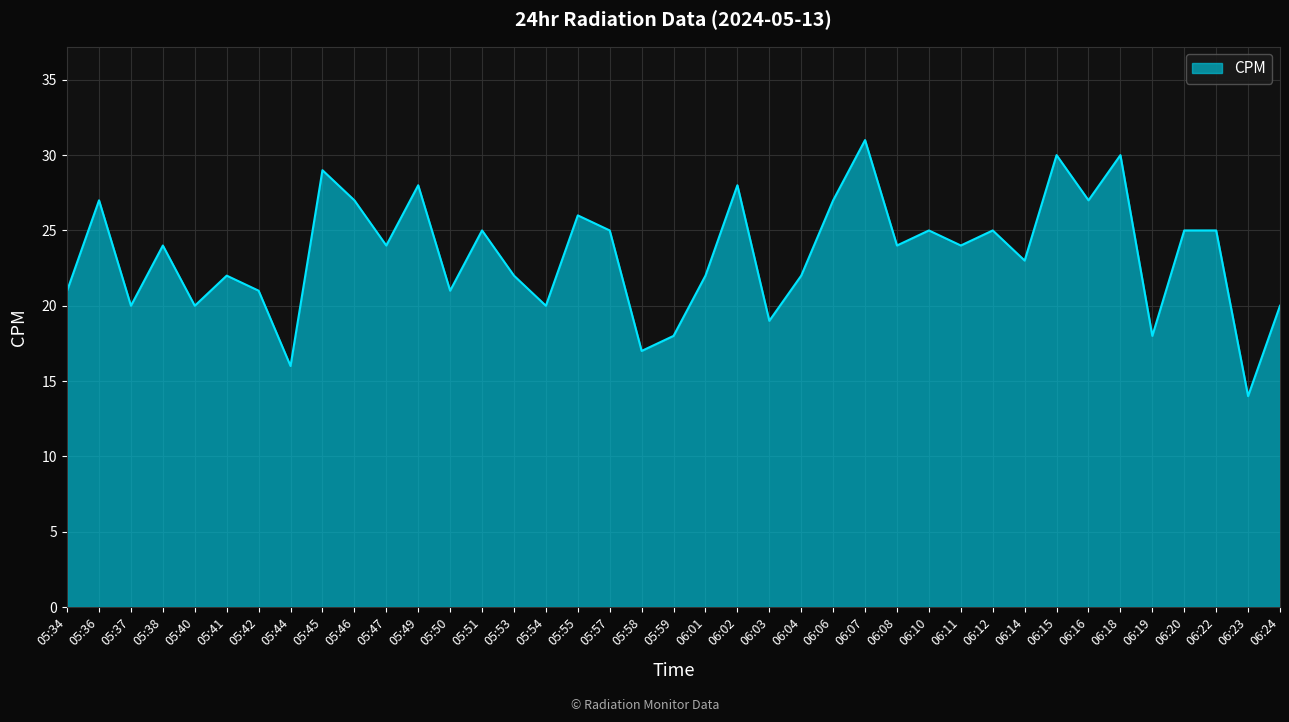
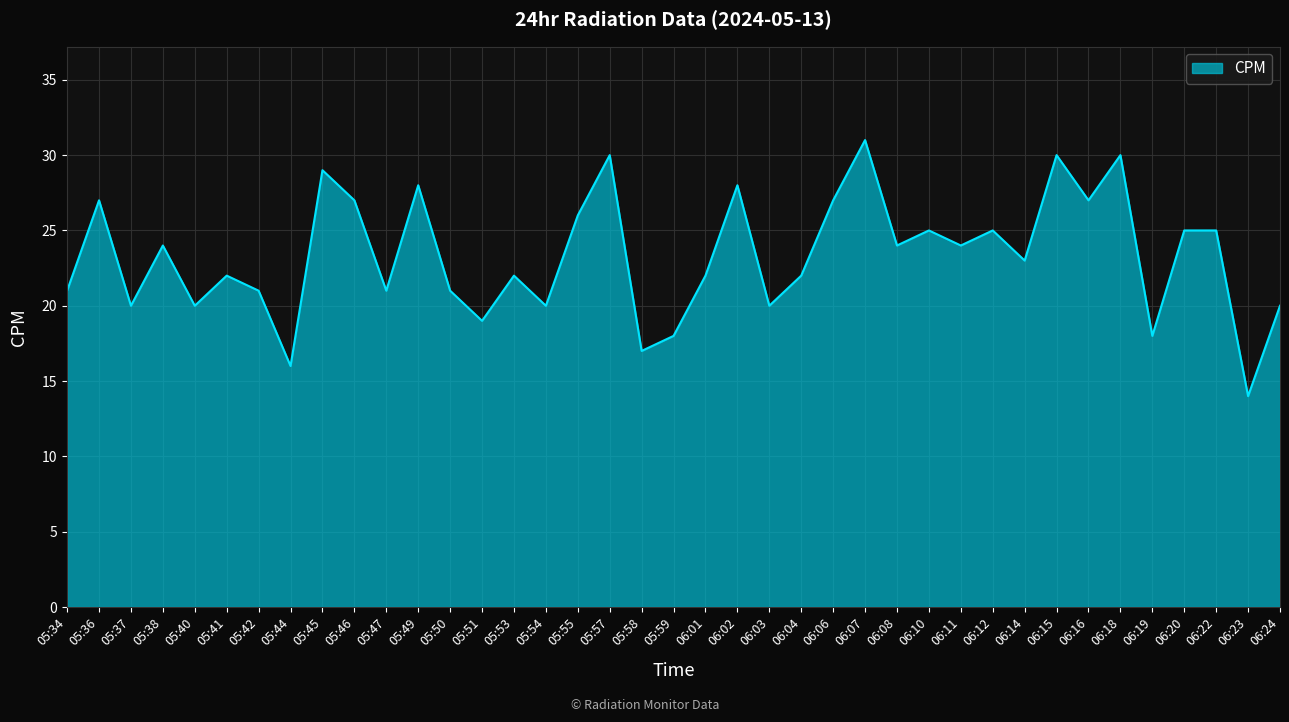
05:47: 24 -> 21
05:51: 25 -> 19
05:57: 25 -> 30
06:03: 19 -> 20
